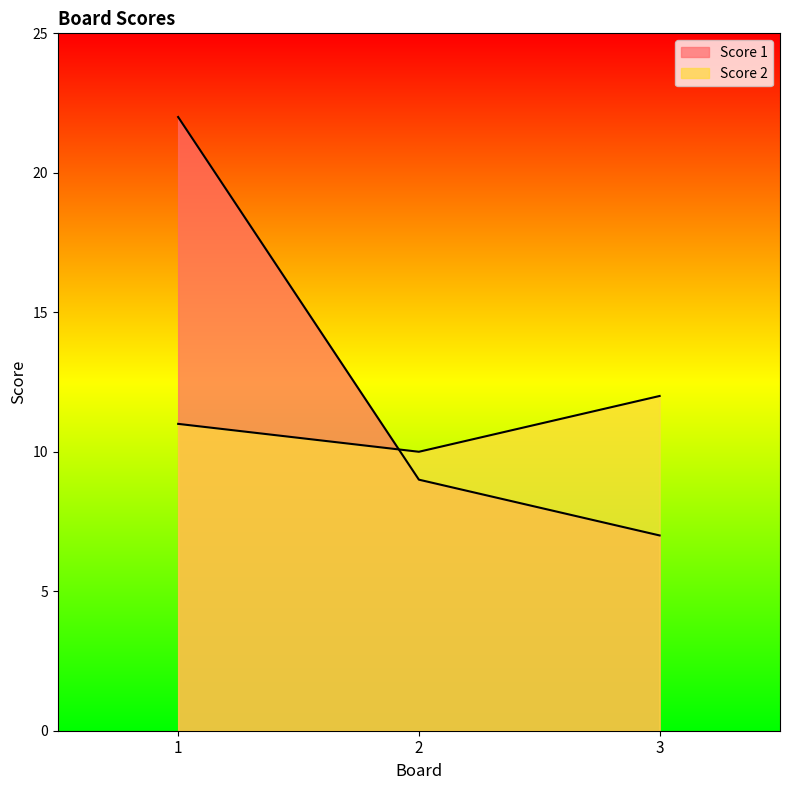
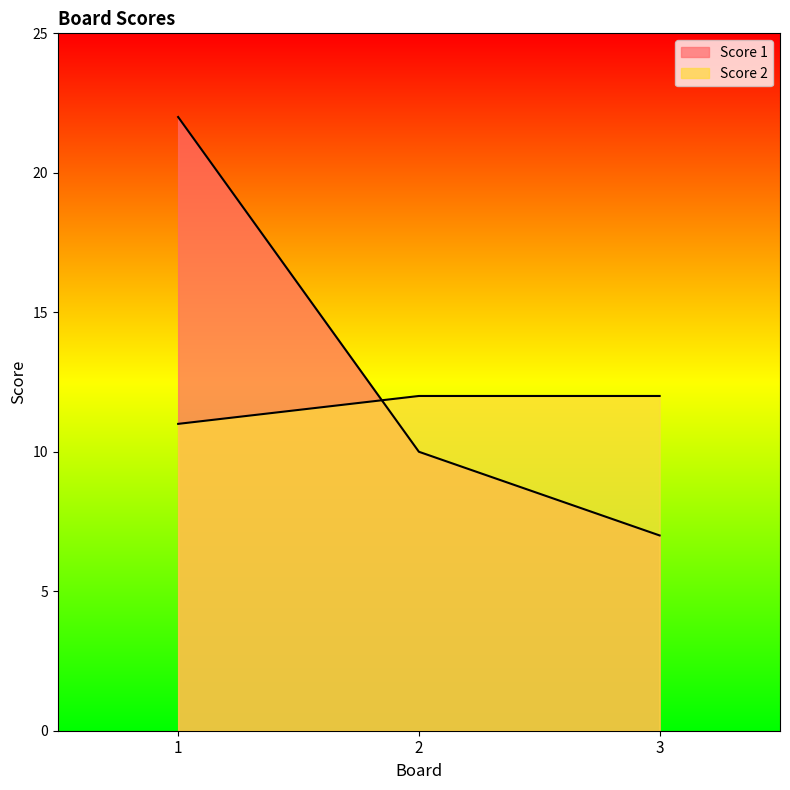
Score 1, 2: 9 -> 10
Score 2, 2: 10 -> 12
